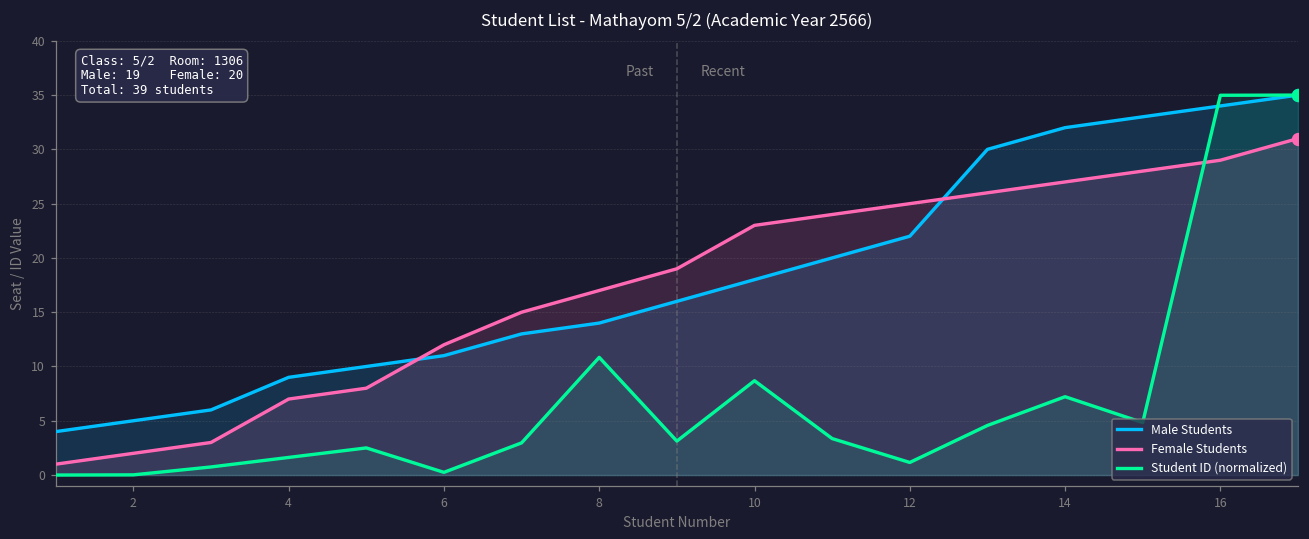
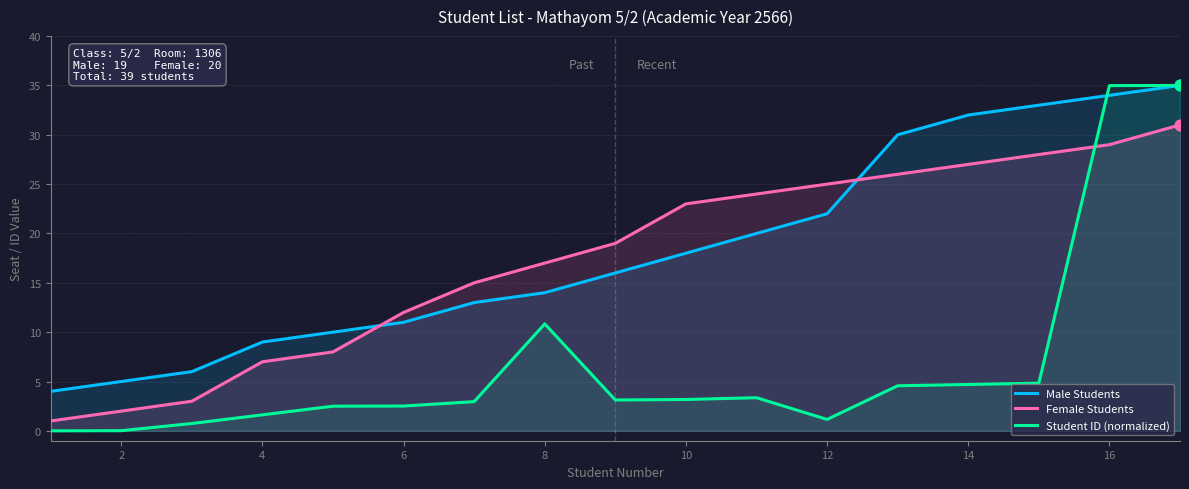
Student ID (normalized), 6: 0 -> 3
Student ID (normalized), 10: 9 -> 3
Student ID (normalized), 14: 7 -> 5
